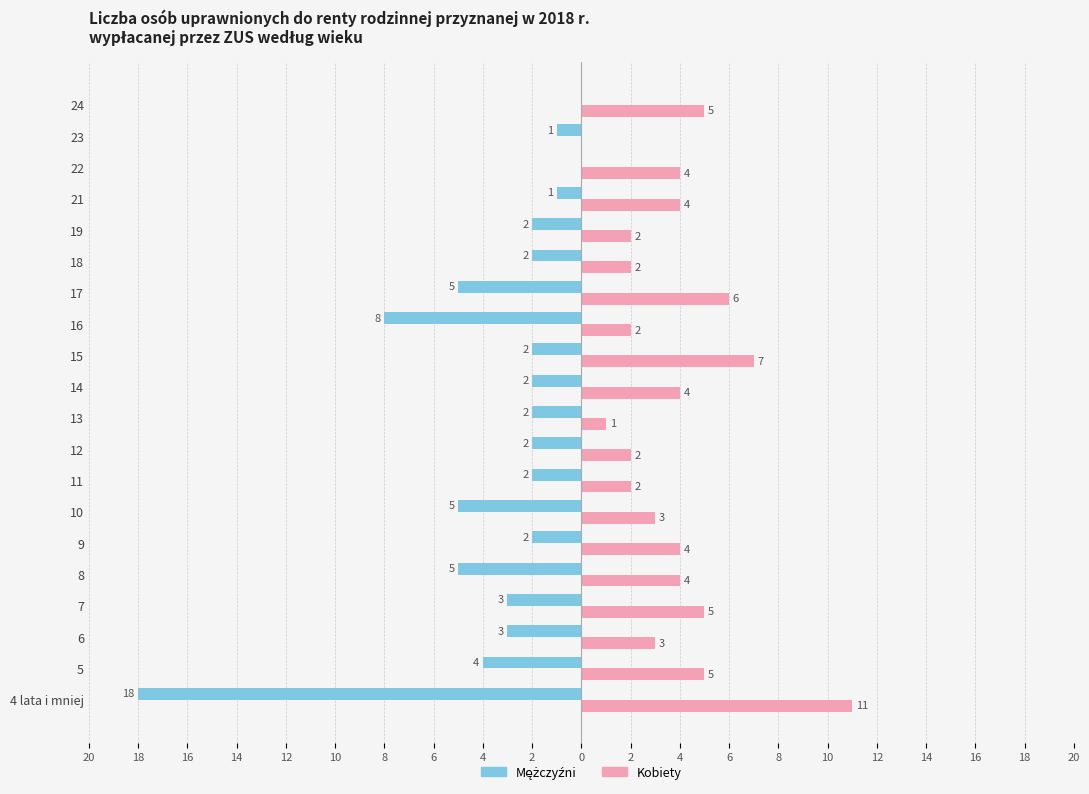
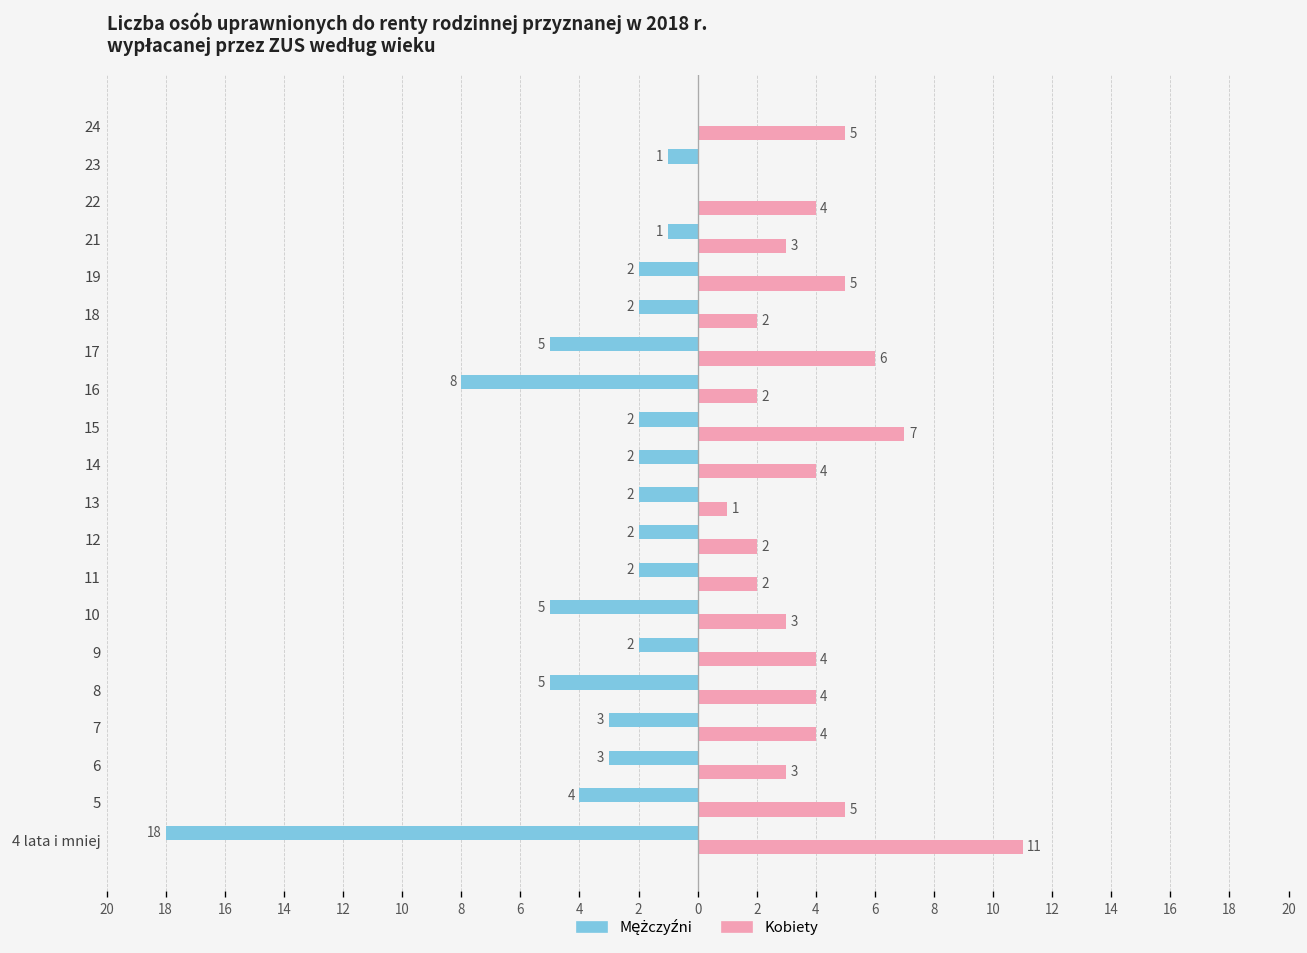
Kobiety, 21: 4 -> 3
Kobiety, 19: 2 -> 5
Kobiety, 7: 5 -> 4
